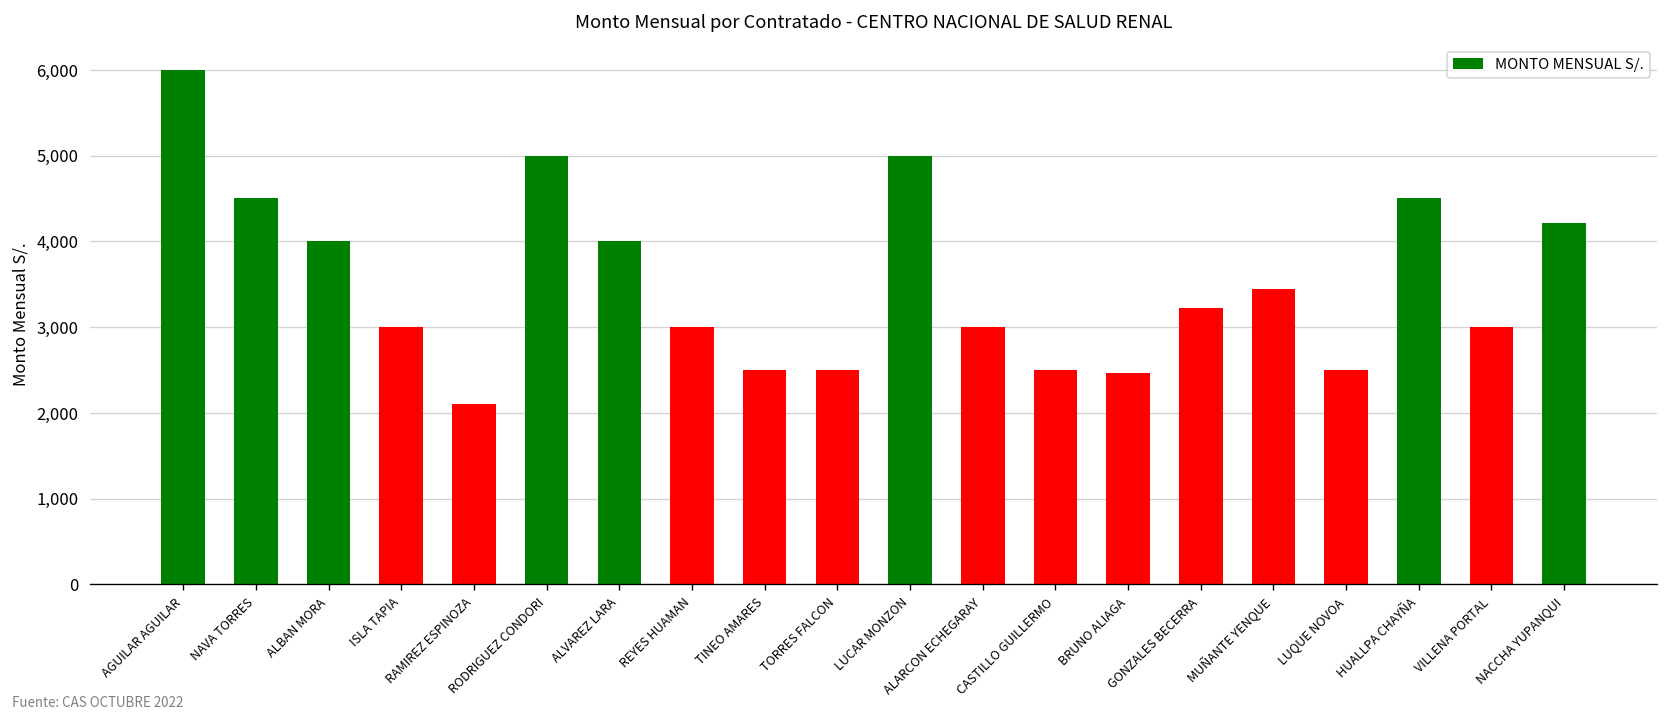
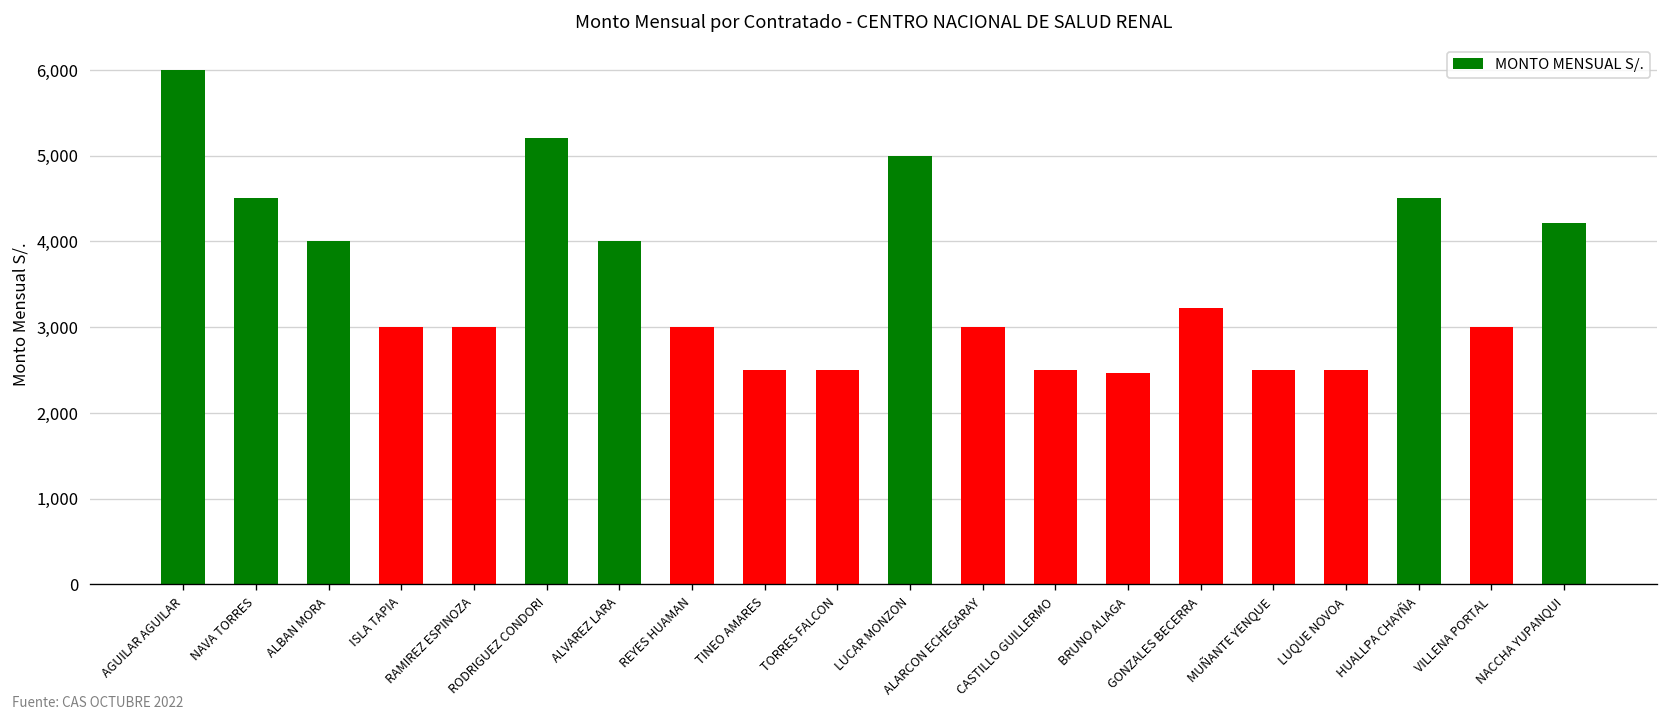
RAMIREZ ESPINOZA: 2,100 -> 3,000
RODRIGUEZ CONDORI: 5,000 -> 5,200
MUÑANTE YENQUE: 3,400 -> 2,500
